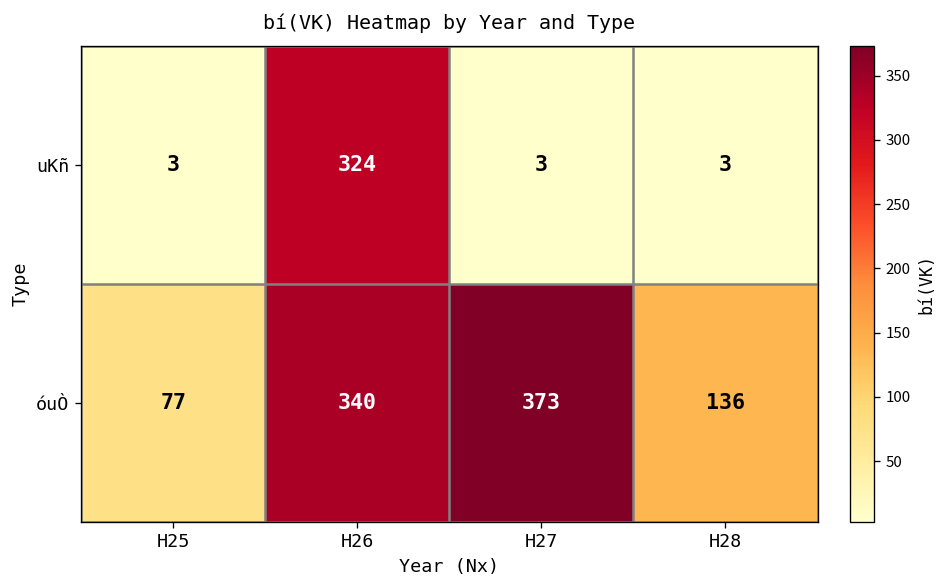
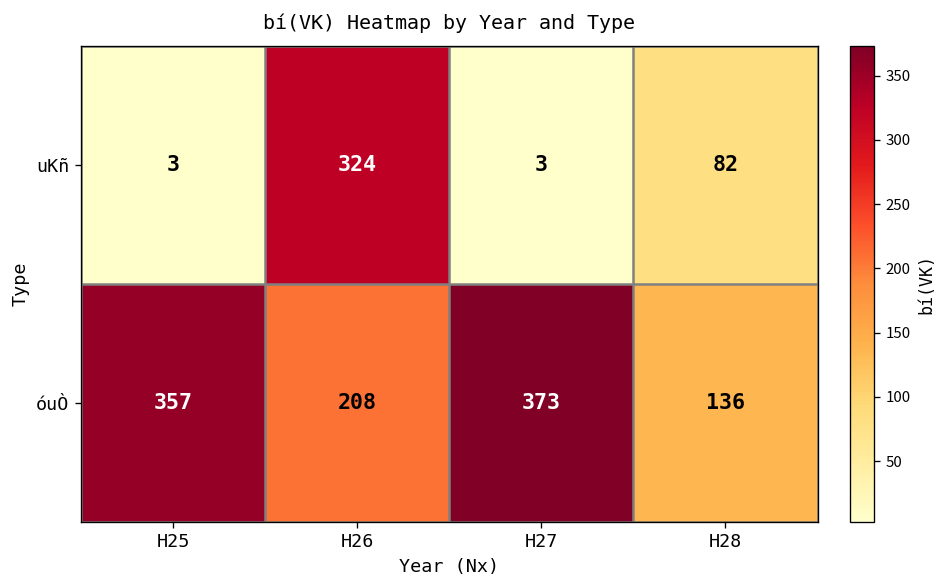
uKñ, H28: 3 -> 82
óuÒ, H25: 77 -> 357
óuÒ, H26: 340 -> 208
